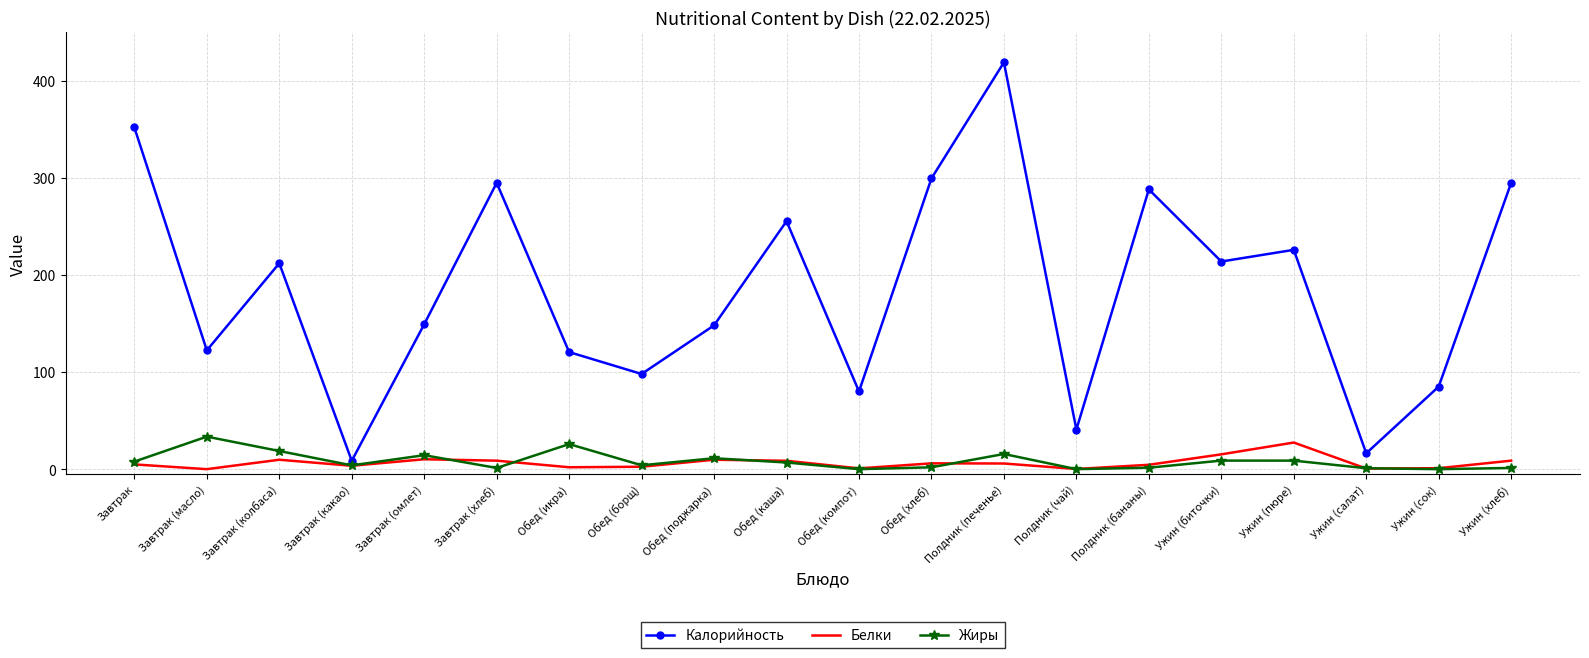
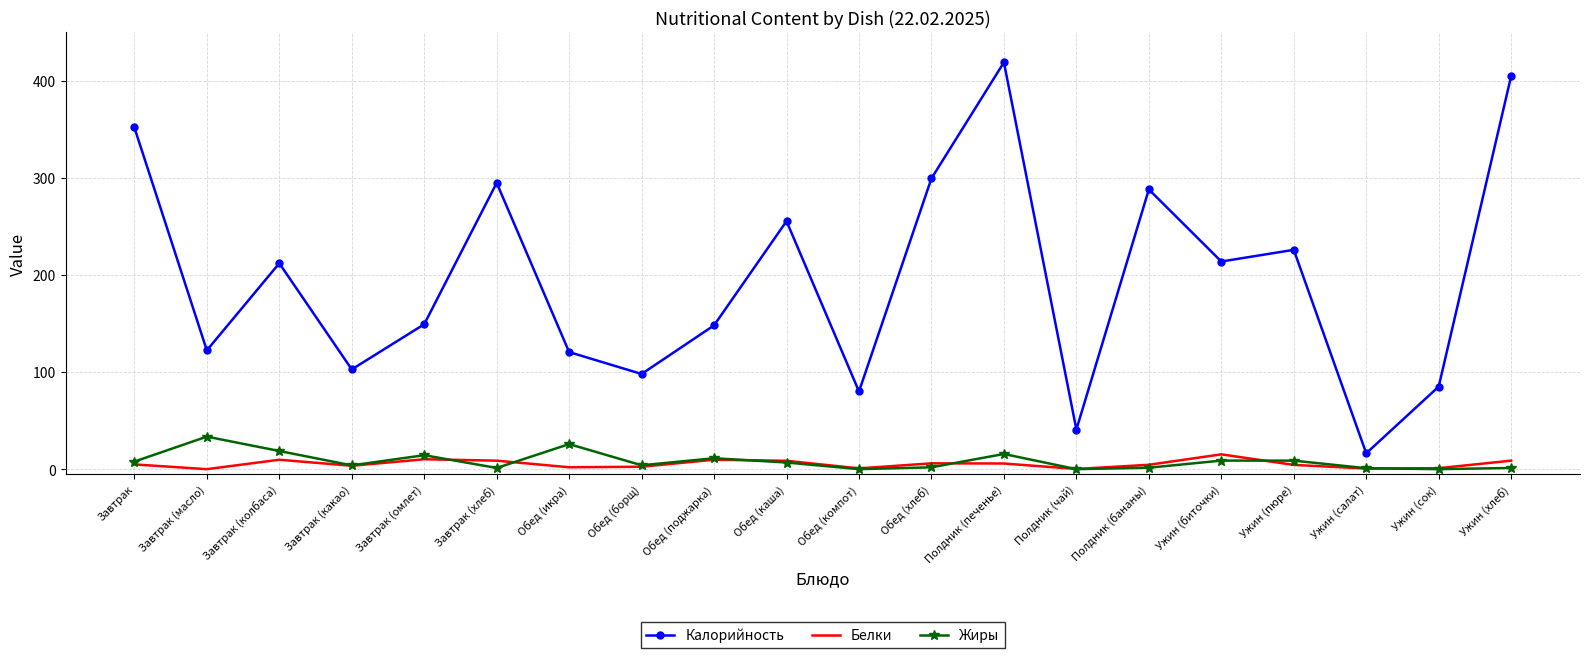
Калорийность, Завтрак (какао): 10 -> 100
Белки, Ужин (пюре): 30 -> 0
Калорийность, Ужин (хлеб): 290 -> 400
